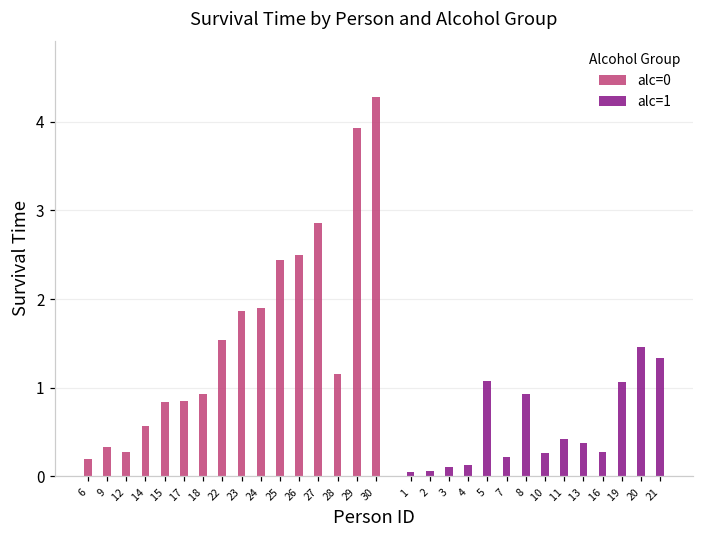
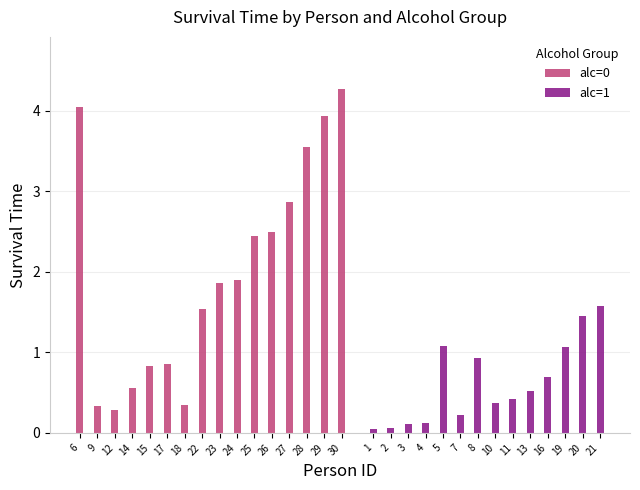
alc=0, 6: 0.2 -> 4.0
alc=0, 18: 0.9 -> 0.3
alc=0, 28: 1.2 -> 3.6
alc=1, 10: 0.3 -> 0.4
alc=1, 13: 0.4 -> 0.5
alc=1, 16: 0.3 -> 0.7
alc=1, 21: 1.3 -> 1.6
